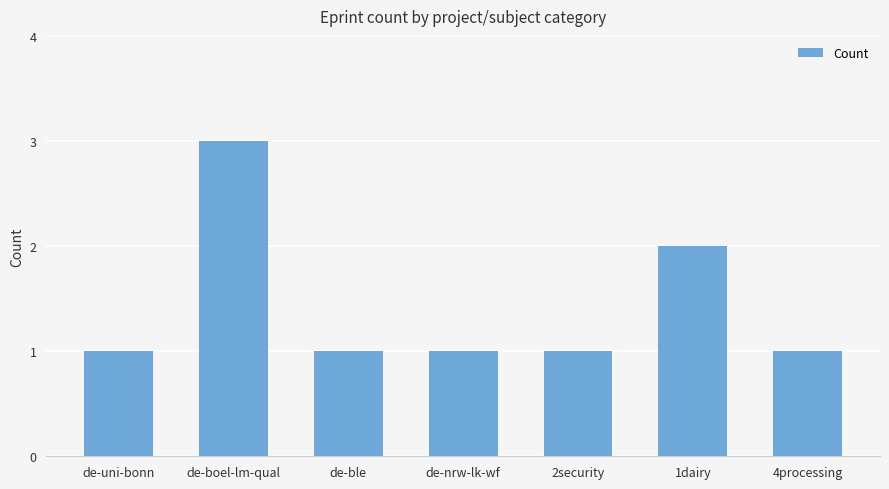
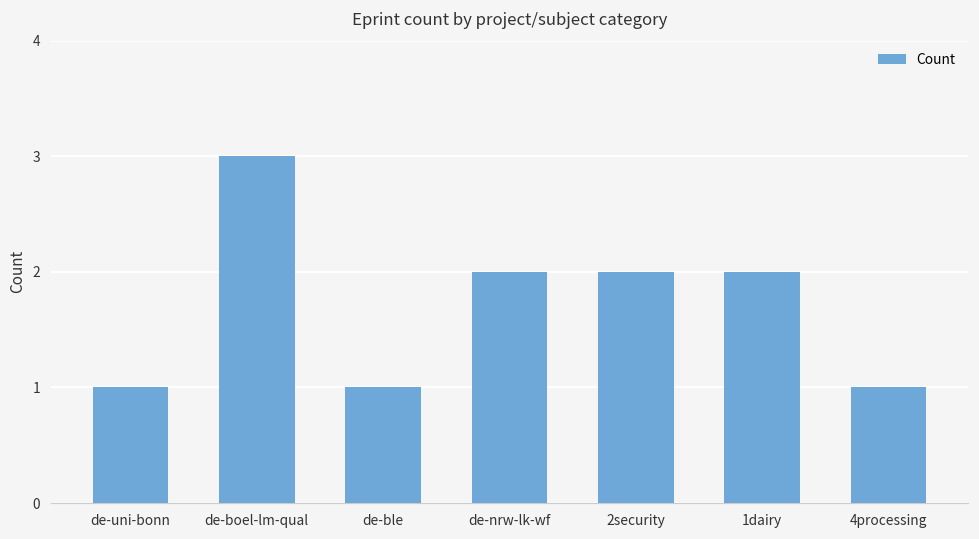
de-nrw-lk-wf: 1 -> 2
2security: 1 -> 2
